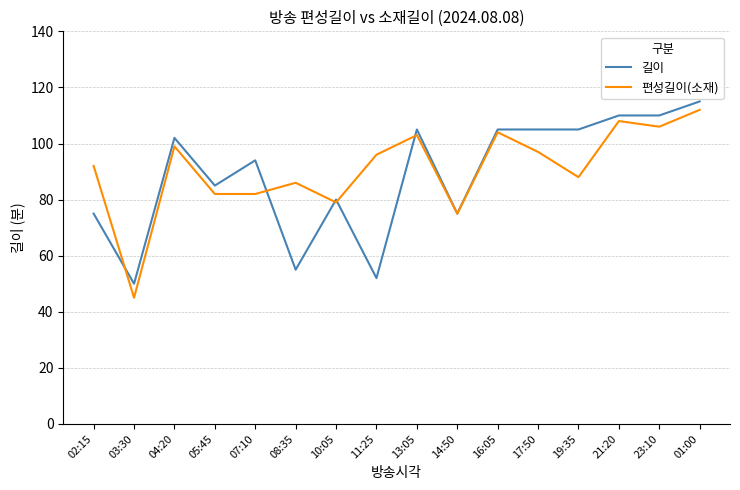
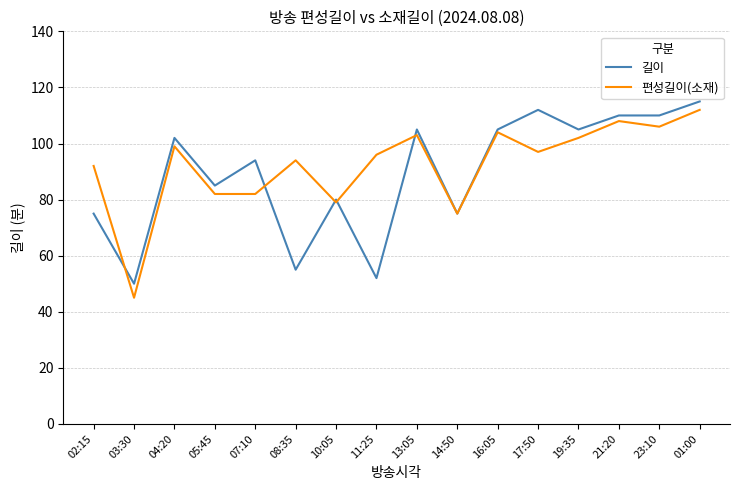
편성길이(소재), 08:35: 86 -> 94
길이, 17:50: 105 -> 112
편성길이(소재), 19:35: 88 -> 102
